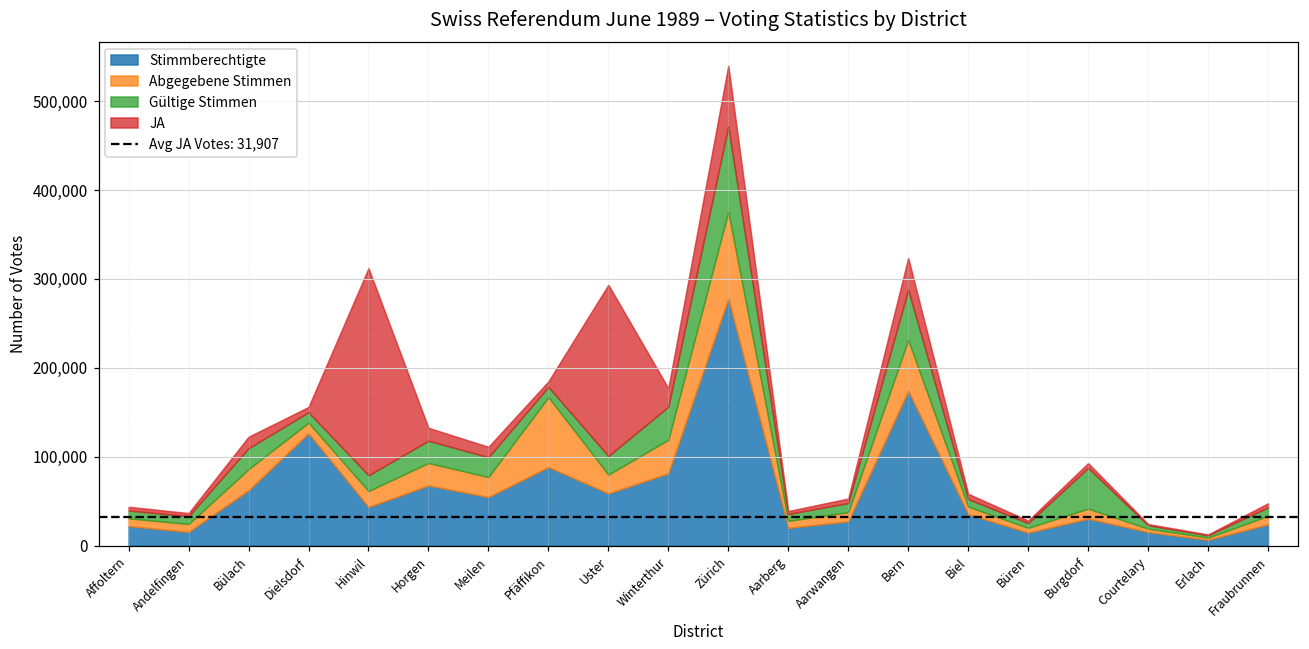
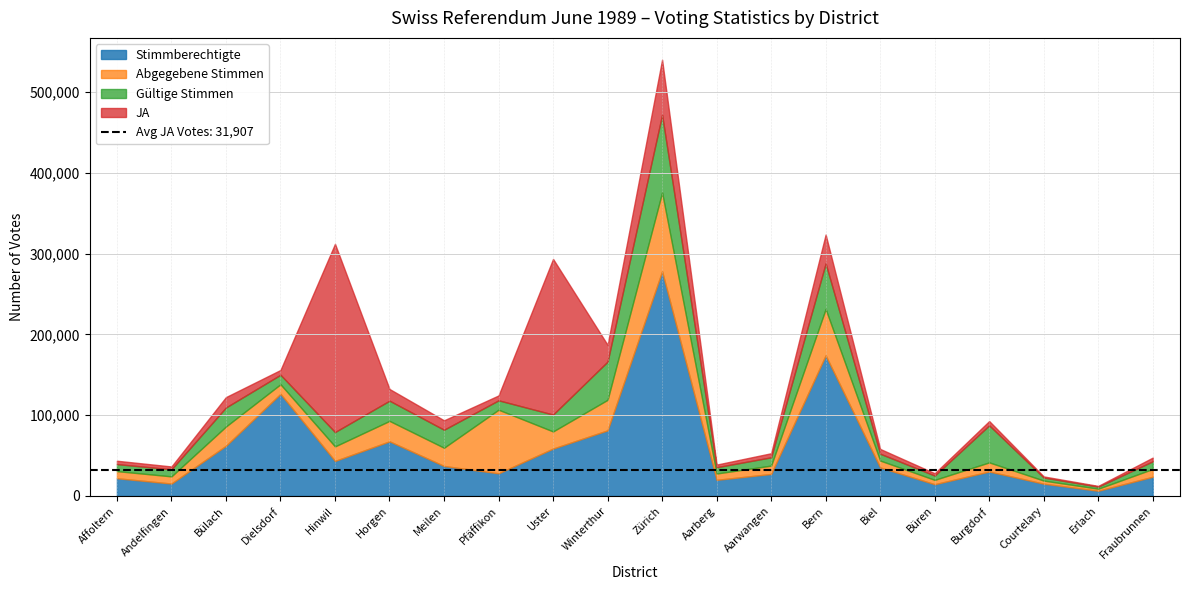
Stimmberechtigte, Meilen: 50,000 -> 40,000
Stimmberechtigte, Pfäffikon: 90,000 -> 30,000
Gültige Stimmen, Winterthur: 40,000 -> 50,000
